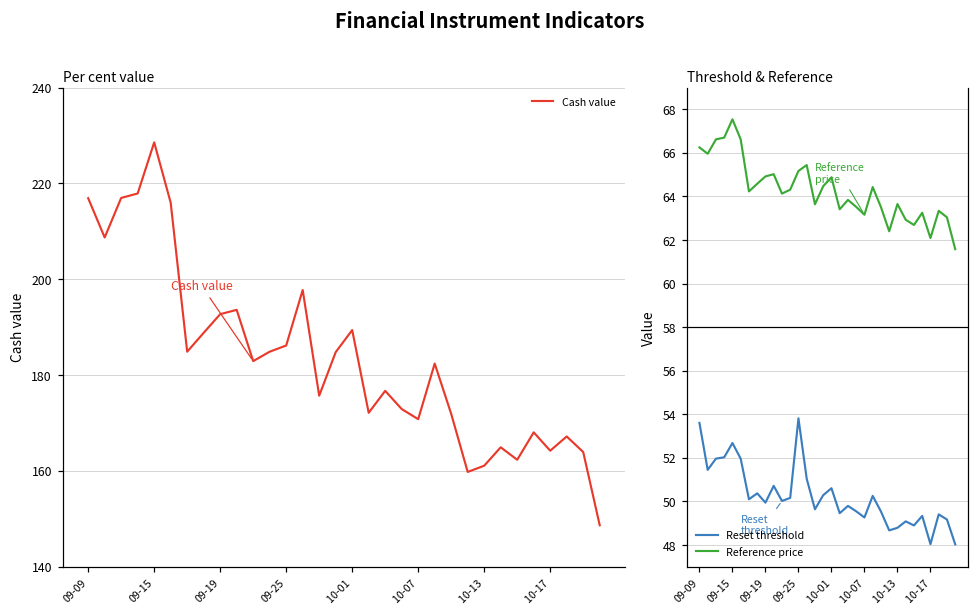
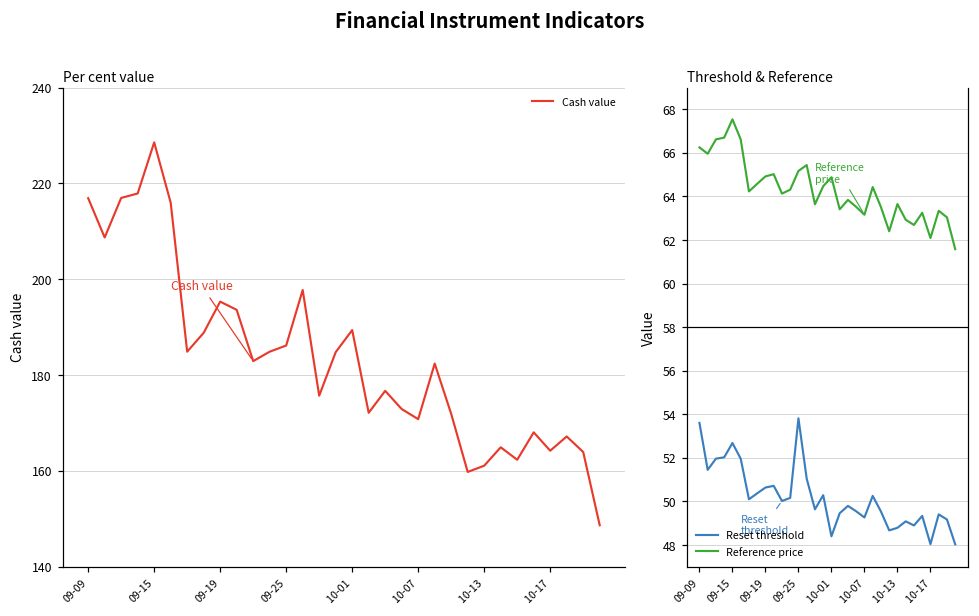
Per cent value, 09-19: 193 -> 195
Threshold & Reference, Reset threshold, 09-19: 49.9 -> 50.6
Threshold & Reference, Reset threshold, 10-01: 50.6 -> 48.4
